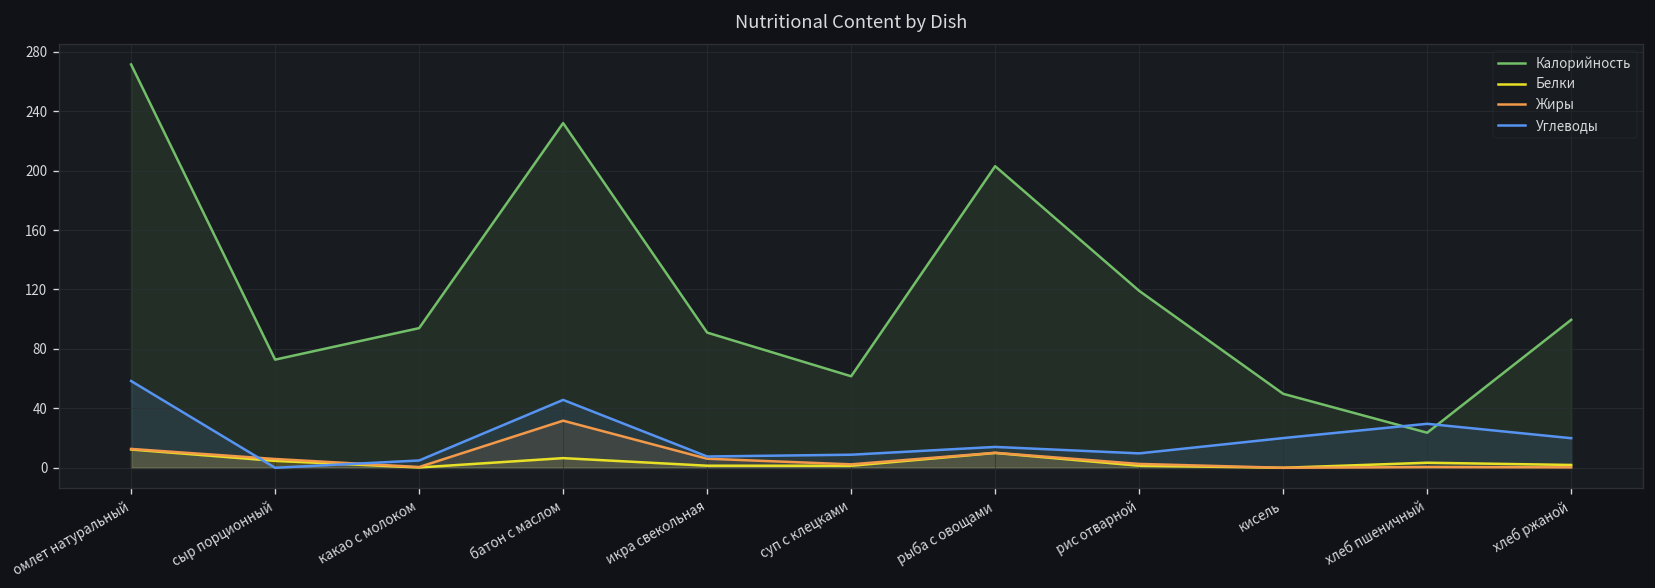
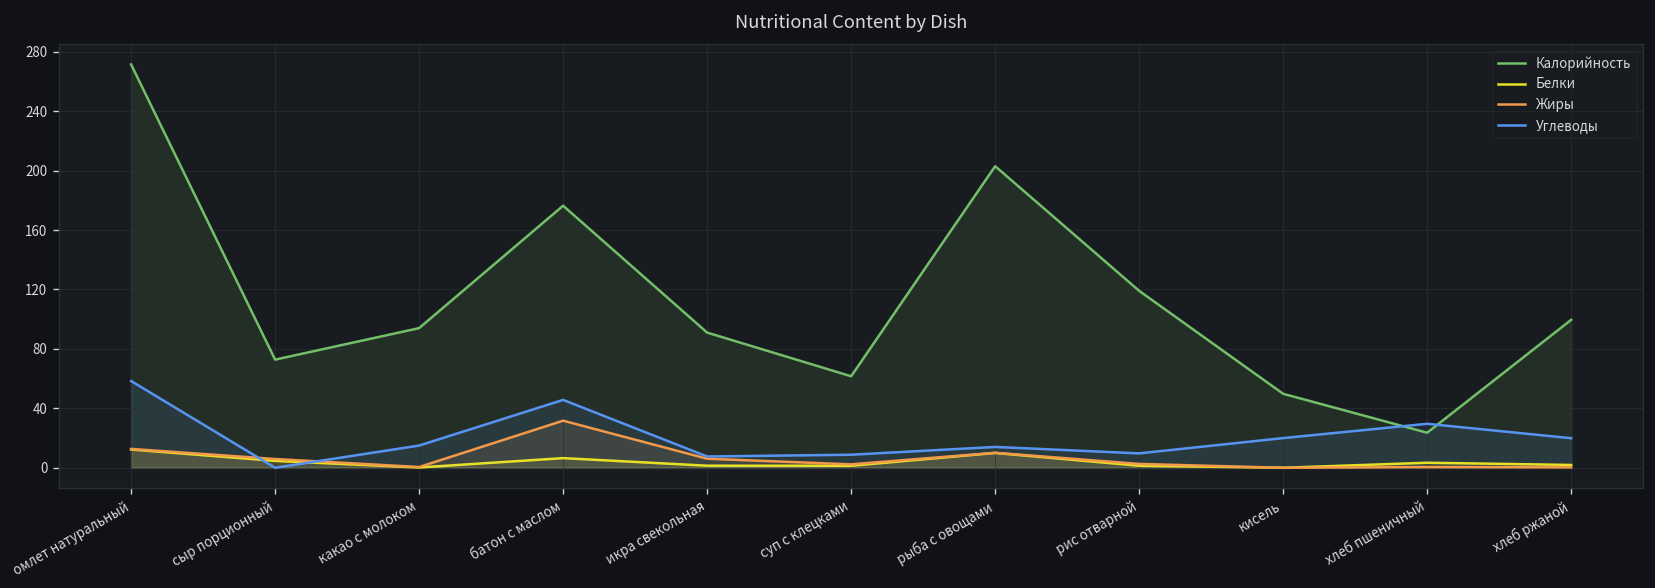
Углеводы, какао с молоком: 5 -> 15
Калорийность, батон с маслом: 232 -> 176
